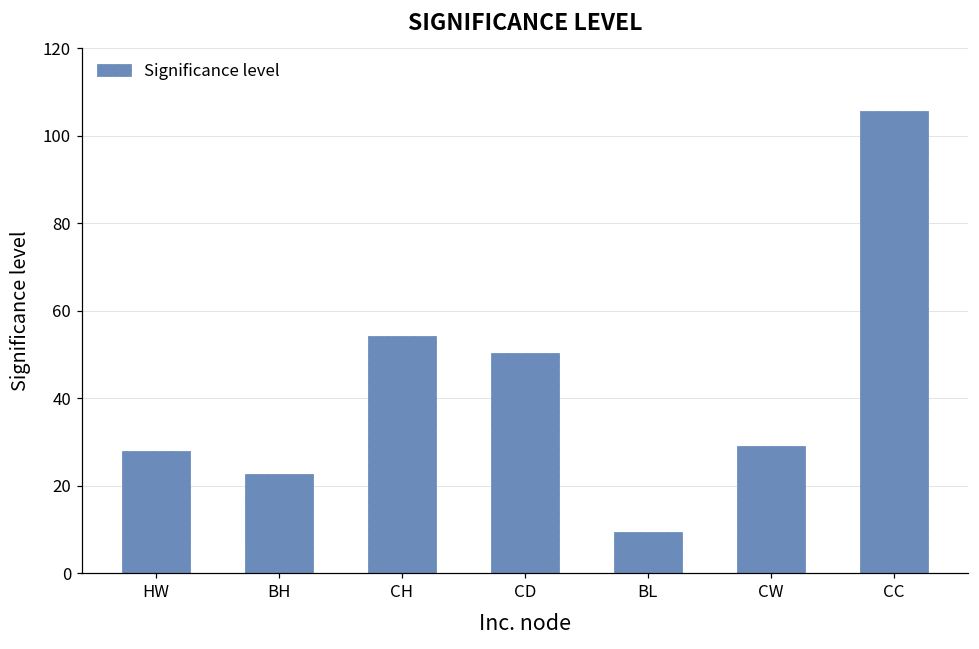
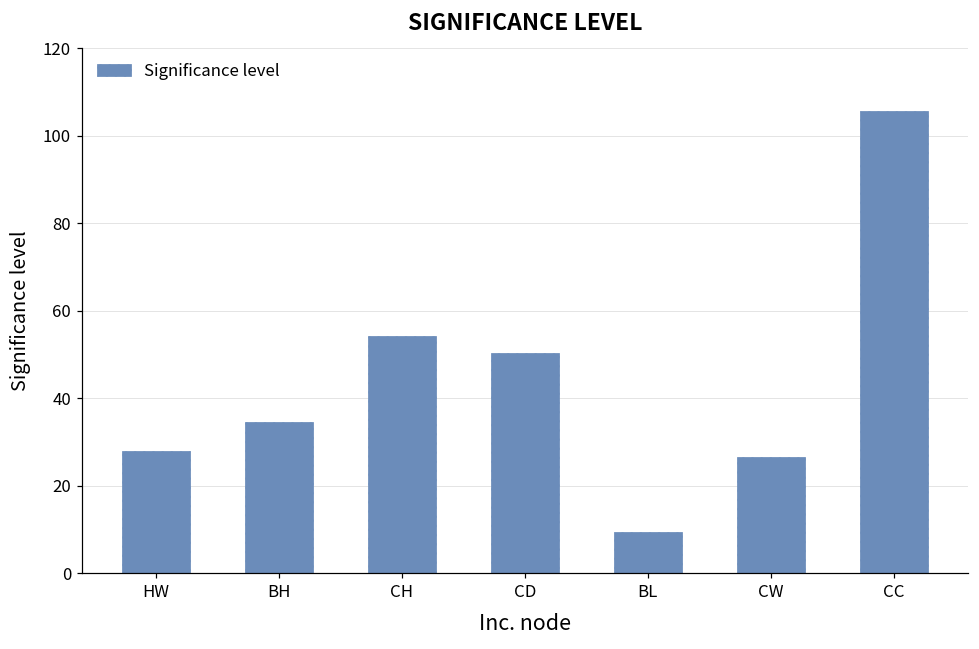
BH: 23 -> 35
CW: 29 -> 27
